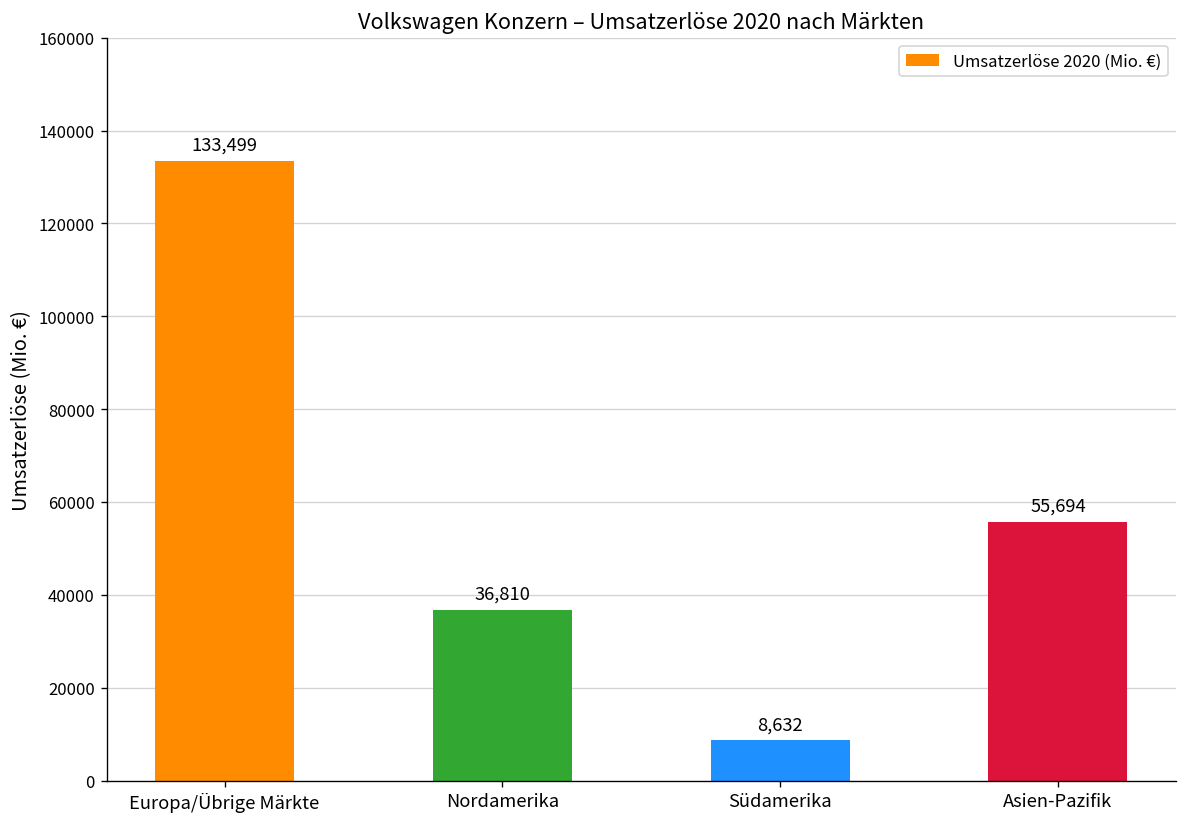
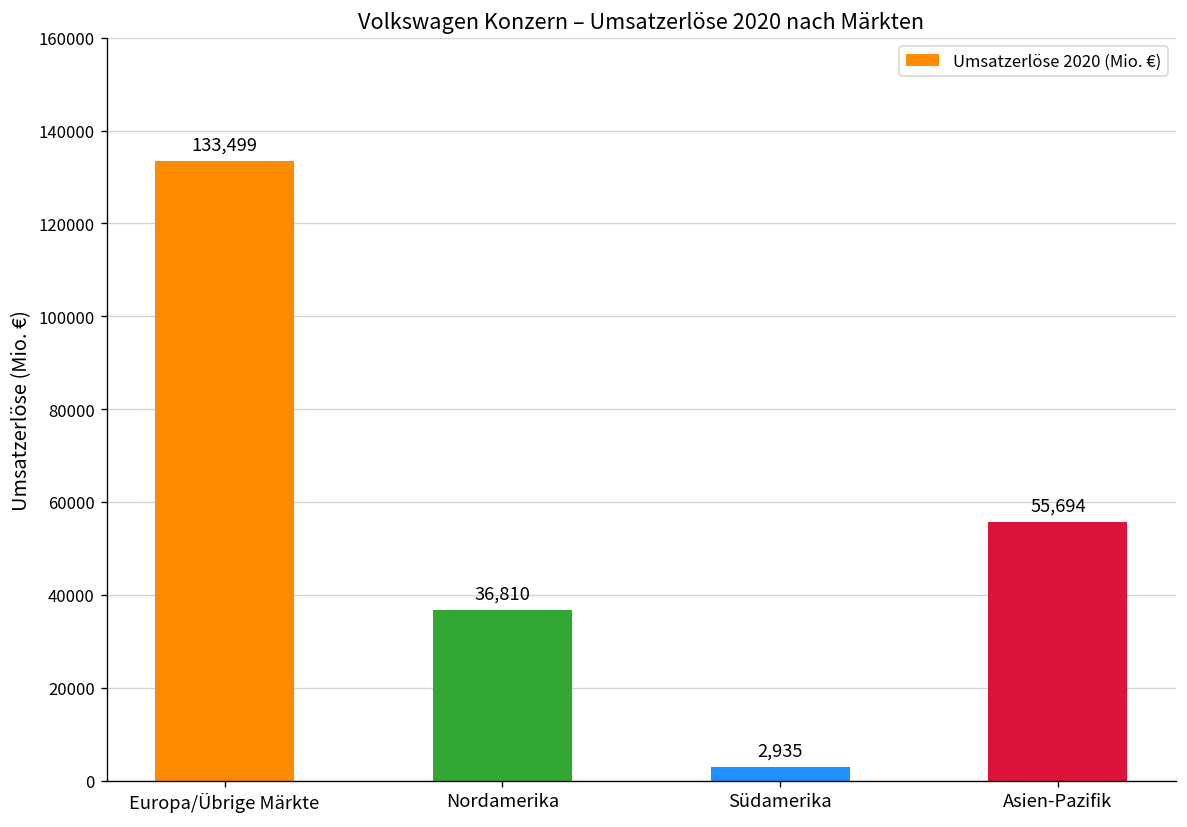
Südamerika: 8,632 -> 2,935
